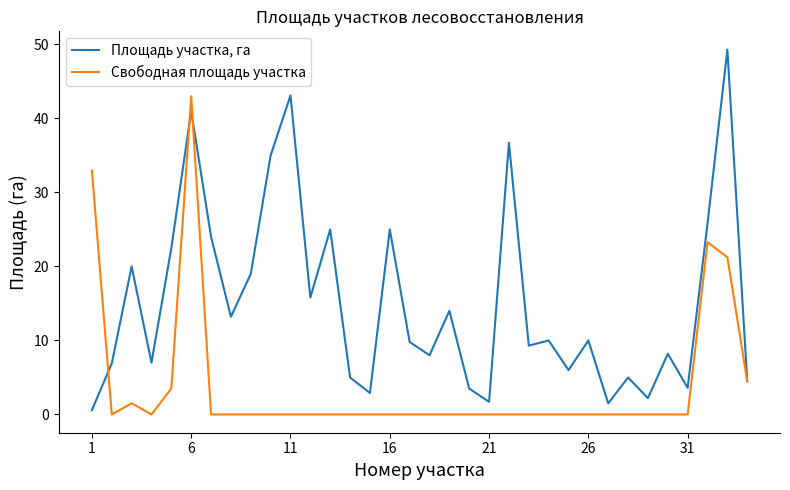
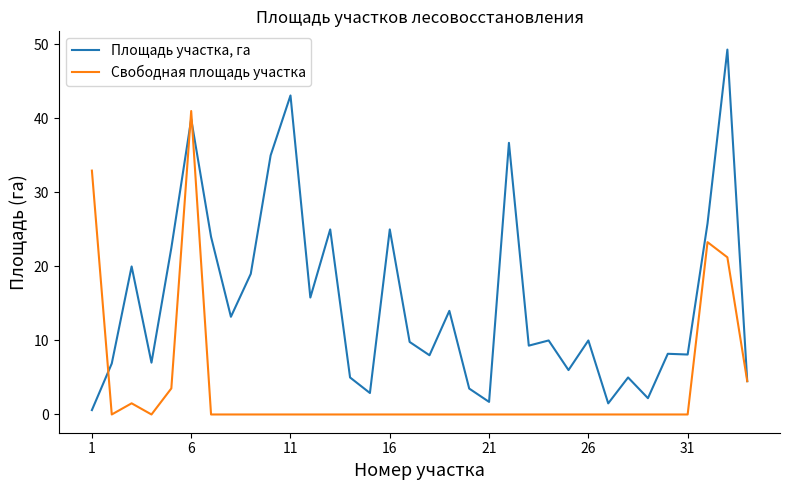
Площадь участка, га, 6: 41 -> 40
Свободная площадь участка, 6: 43 -> 41
Площадь участка, га, 31: 4 -> 8
